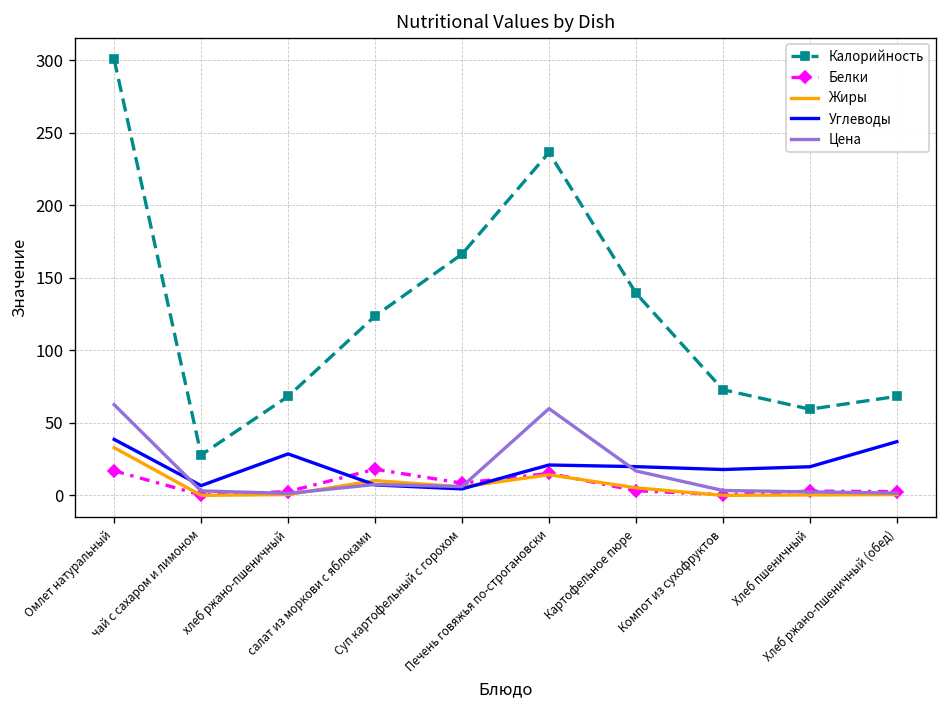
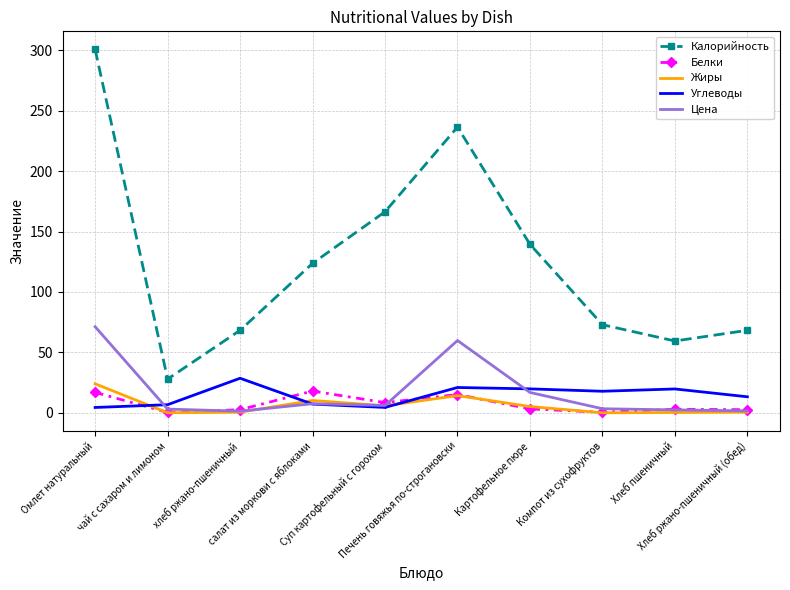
Жиры, Омлет натуральный: 33 -> 24
Углеводы, Омлет натуральный: 39 -> 4
Цена, Омлет натуральный: 63 -> 71
Углеводы, Хлеб ржано-пшеничный (обед): 37 -> 13
